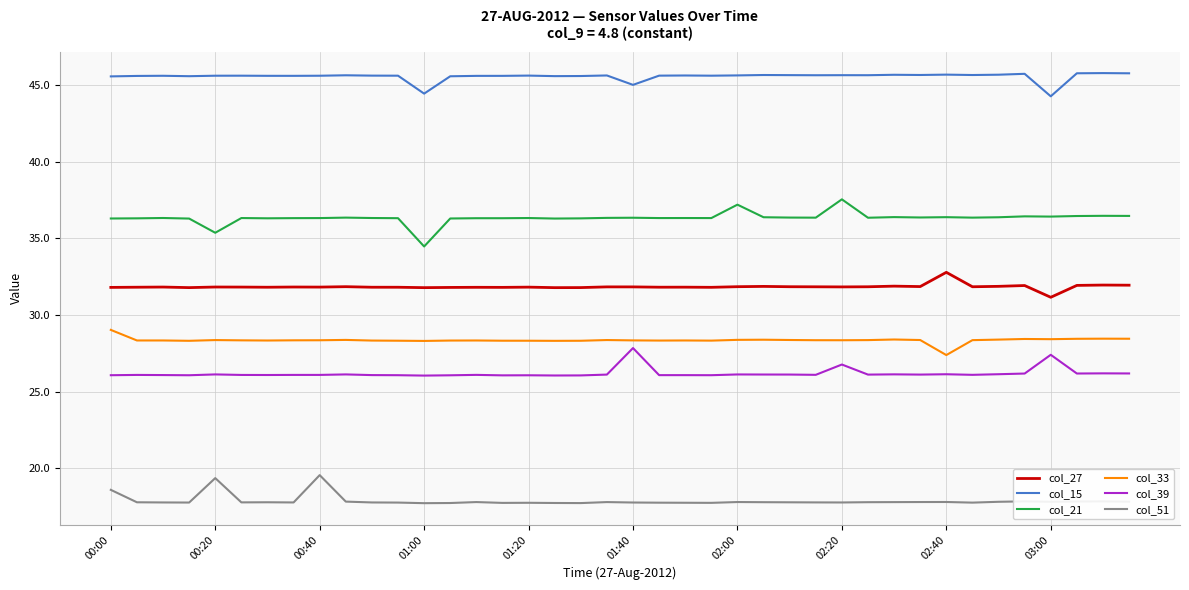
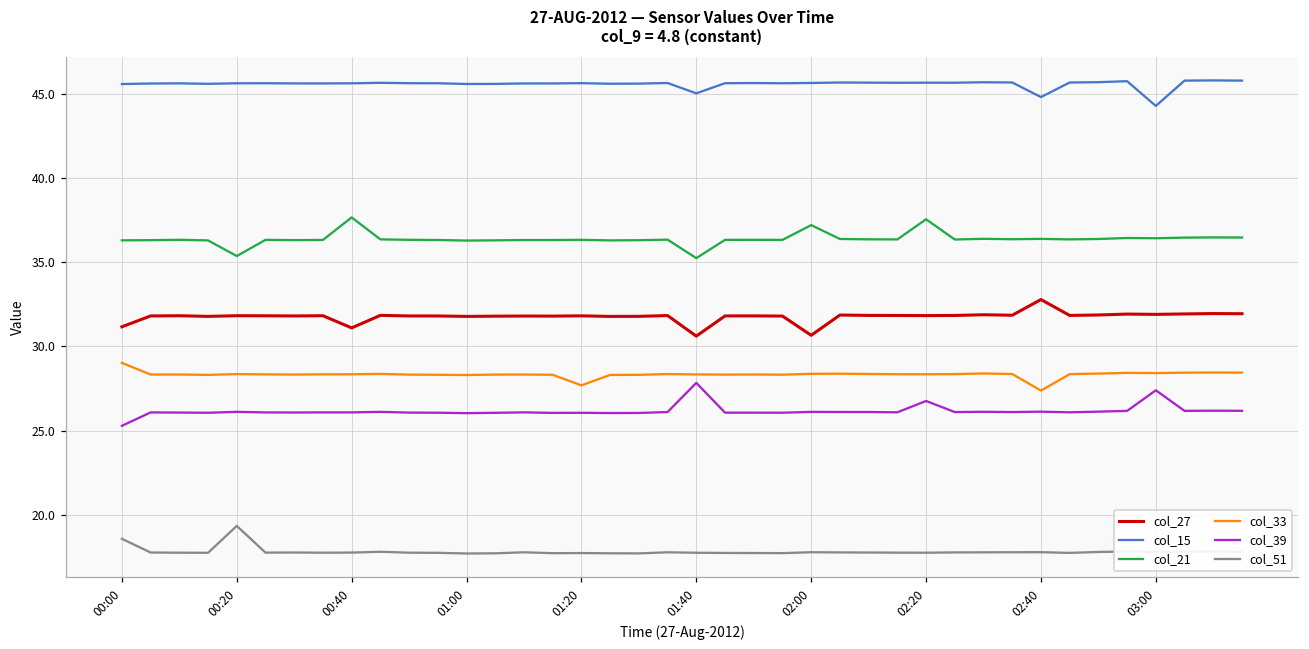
col_27, 00:00: 31.8 -> 31.2
col_39, 00:00: 26.1 -> 25.3
col_27, 00:40: 31.8 -> 31.1
col_21, 00:40: 36.3 -> 37.7
col_51, 00:40: 19.5 -> 17.8
col_15, 01:00: 44.4 -> 45.6
col_21, 01:00: 34.5 -> 36.3
col_33, 01:20: 28.3 -> 27.7
col_27, 01:40: 31.8 -> 30.6
col_21, 01:40: 36.3 -> 35.2
col_27, 02:00: 31.8 -> 30.7
col_15, 02:40: 45.7 -> 44.8
col_27, 03:00: 31.2 -> 31.9
